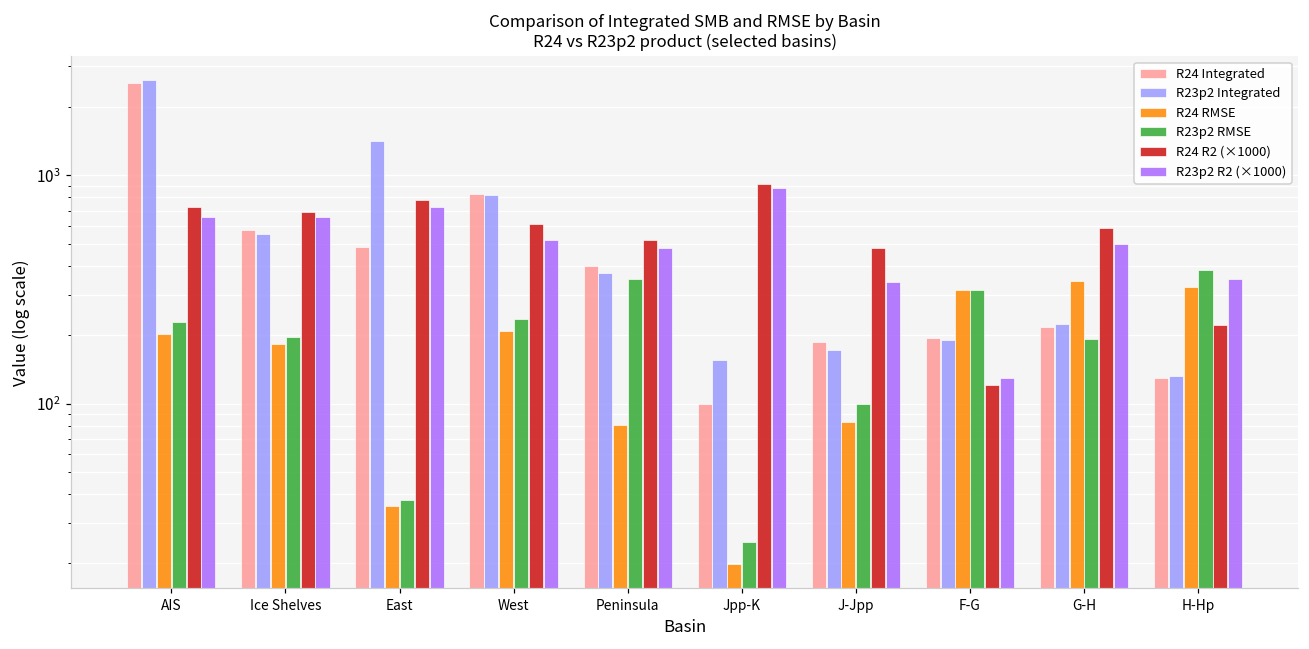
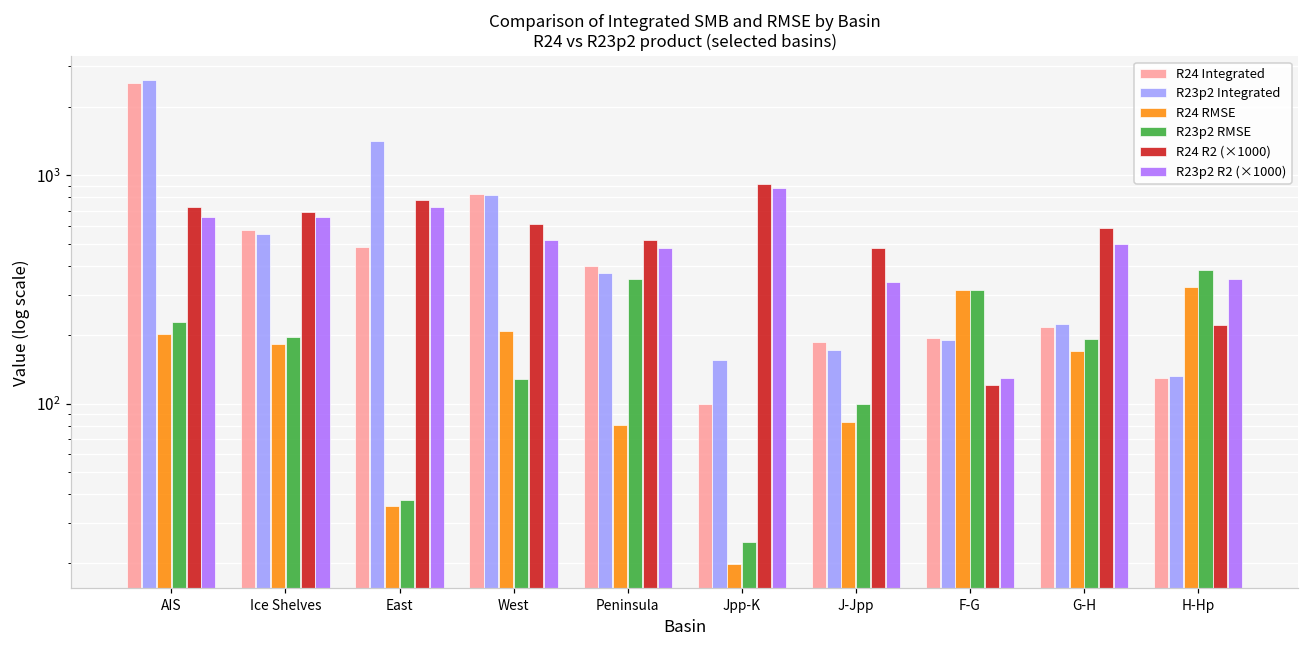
R23p2 RMSE, West: 230 -> 130
R24 RMSE, G-H: 350 -> 170
